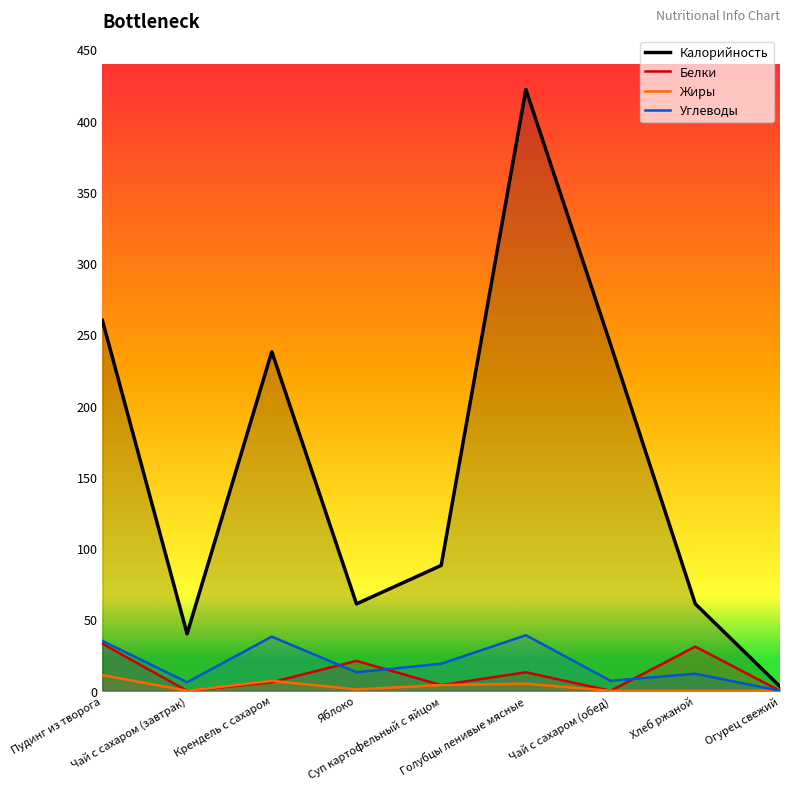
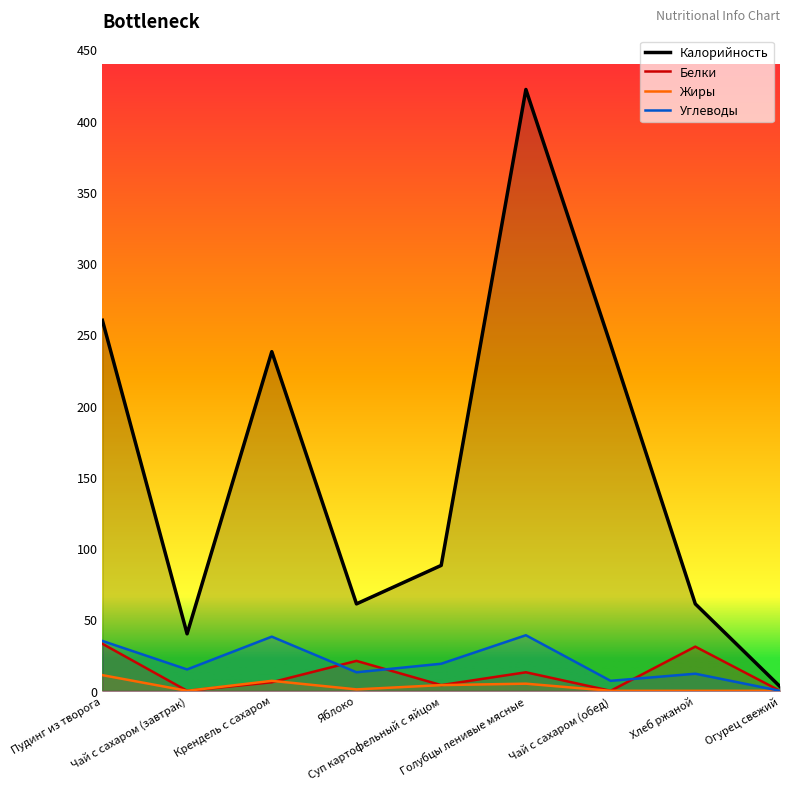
Углеводы, Чай с сахаром (завтрак): 6 -> 15
